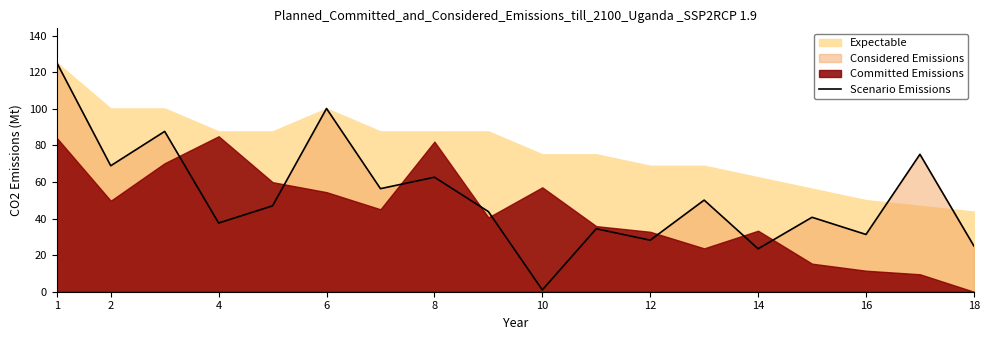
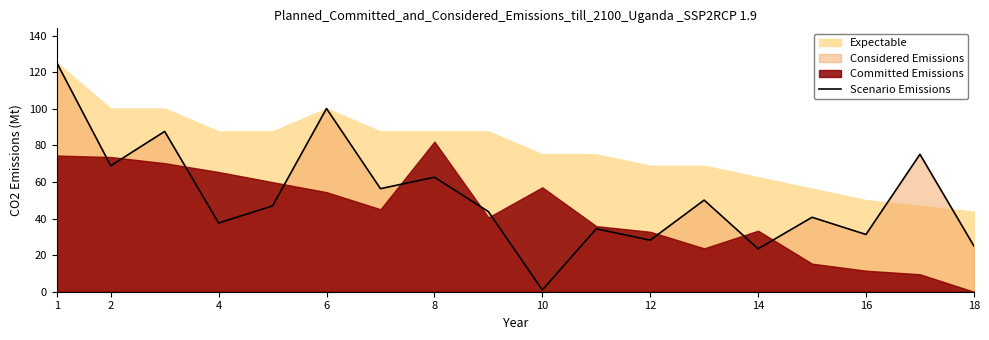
Committed Emissions, 1: 84 -> 75
Committed Emissions, 2: 50 -> 74
Committed Emissions, 4: 85 -> 66
